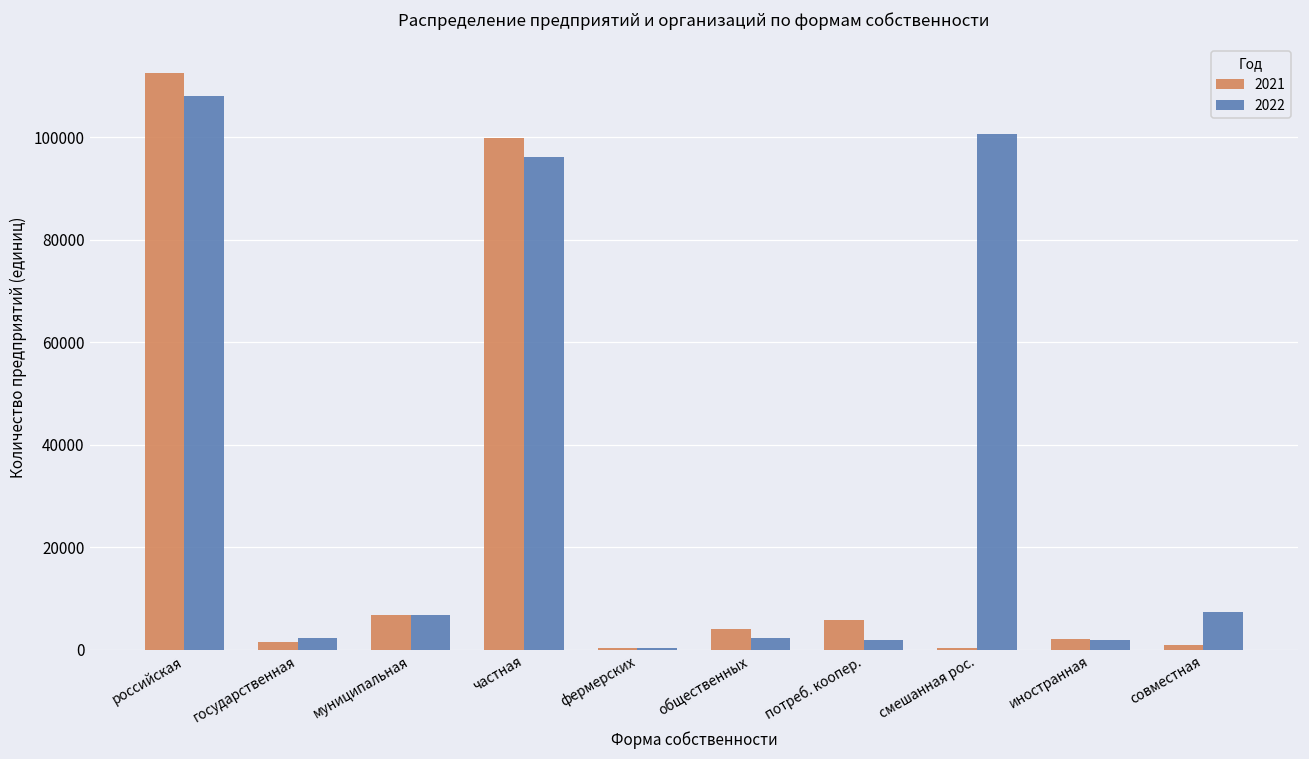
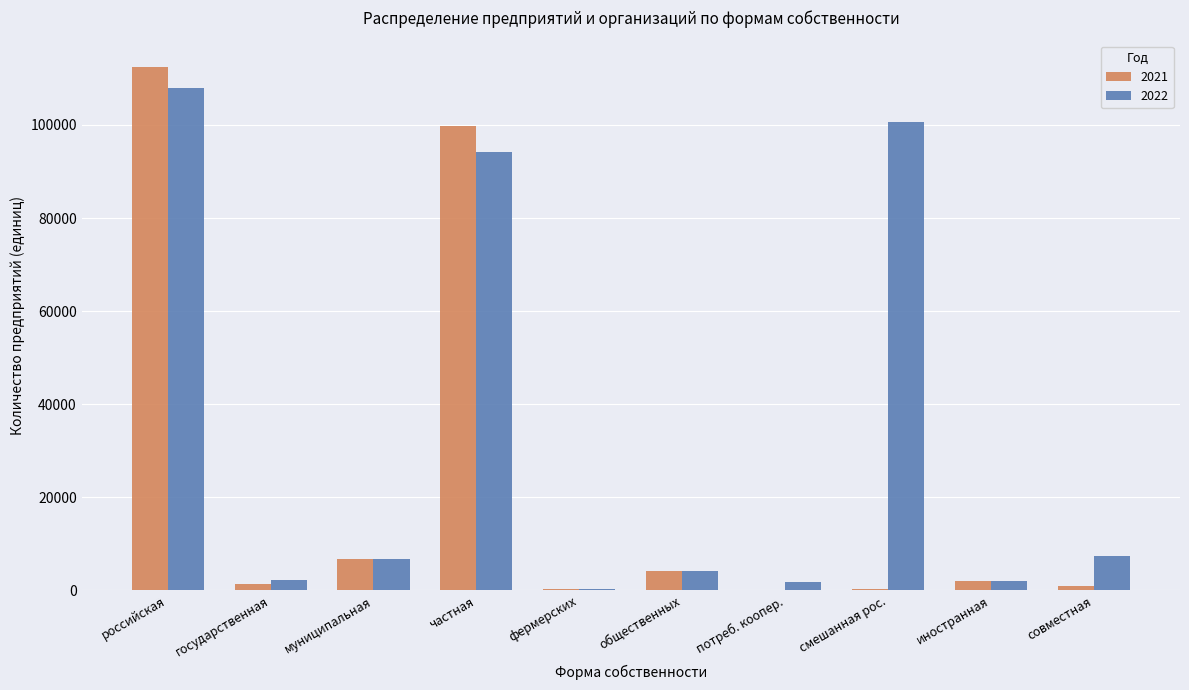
2022, частная: 96000 -> 94000
2022, общественных: 2000 -> 4000
2021, потреб. коопер.: 6000 -> 0
